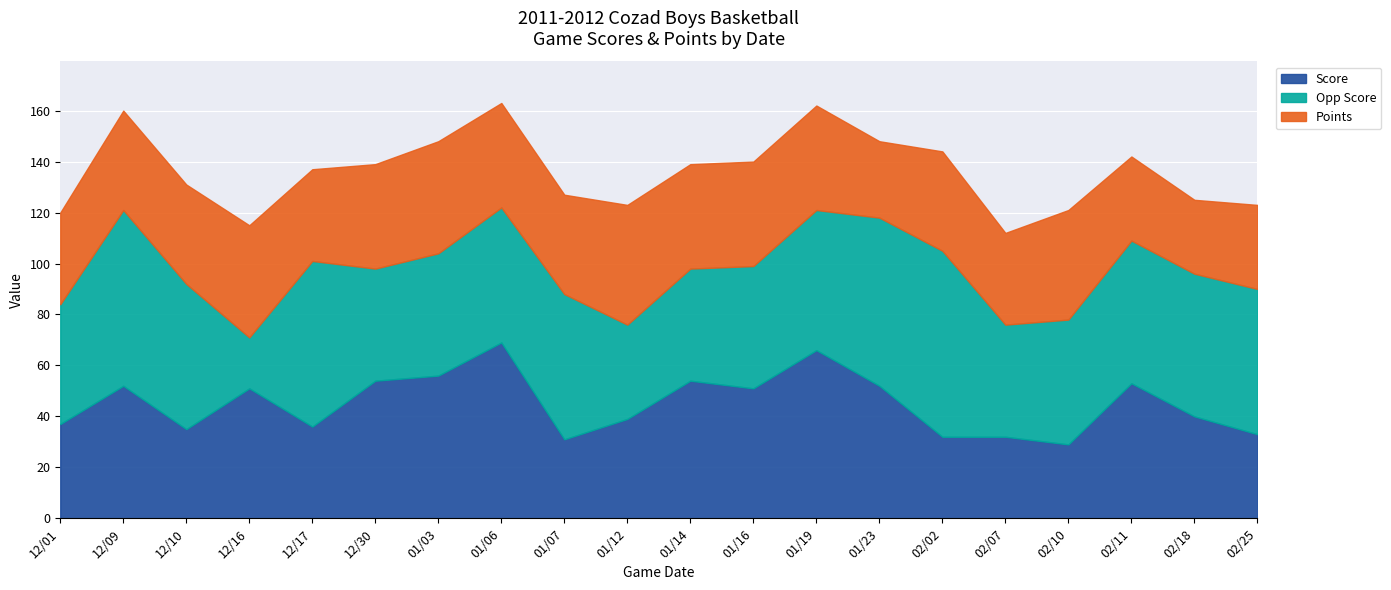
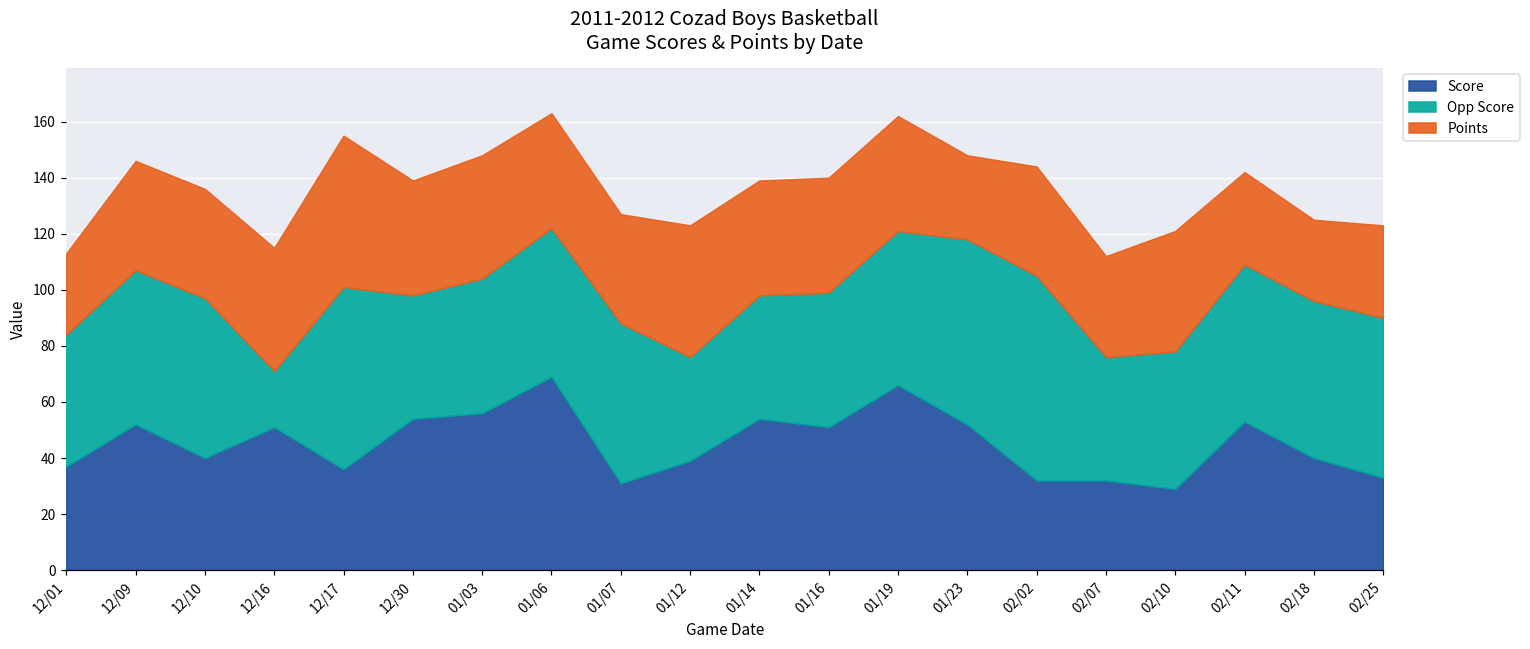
Points, 12/01: 36 -> 29
Opp Score, 12/09: 69 -> 55
Score, 12/10: 35 -> 40
Points, 12/17: 36 -> 54
